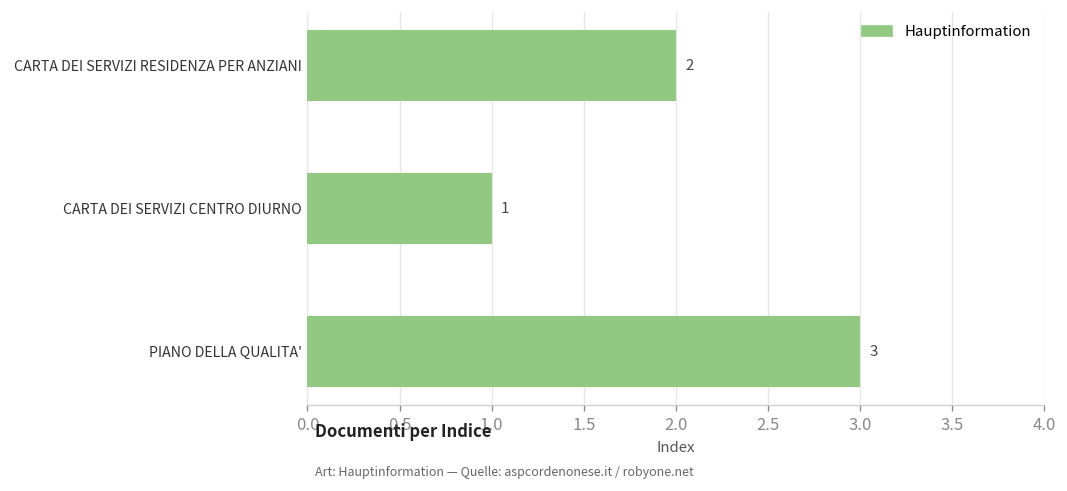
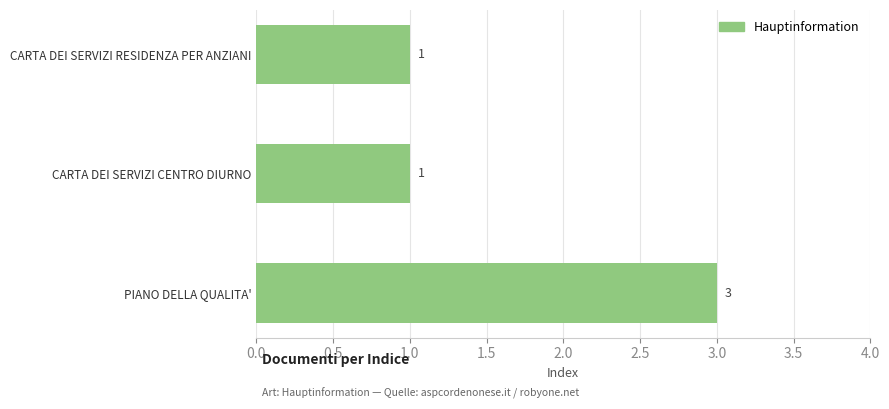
CARTA DEI SERVIZI RESIDENZA PER ANZIANI: 2 -> 1
